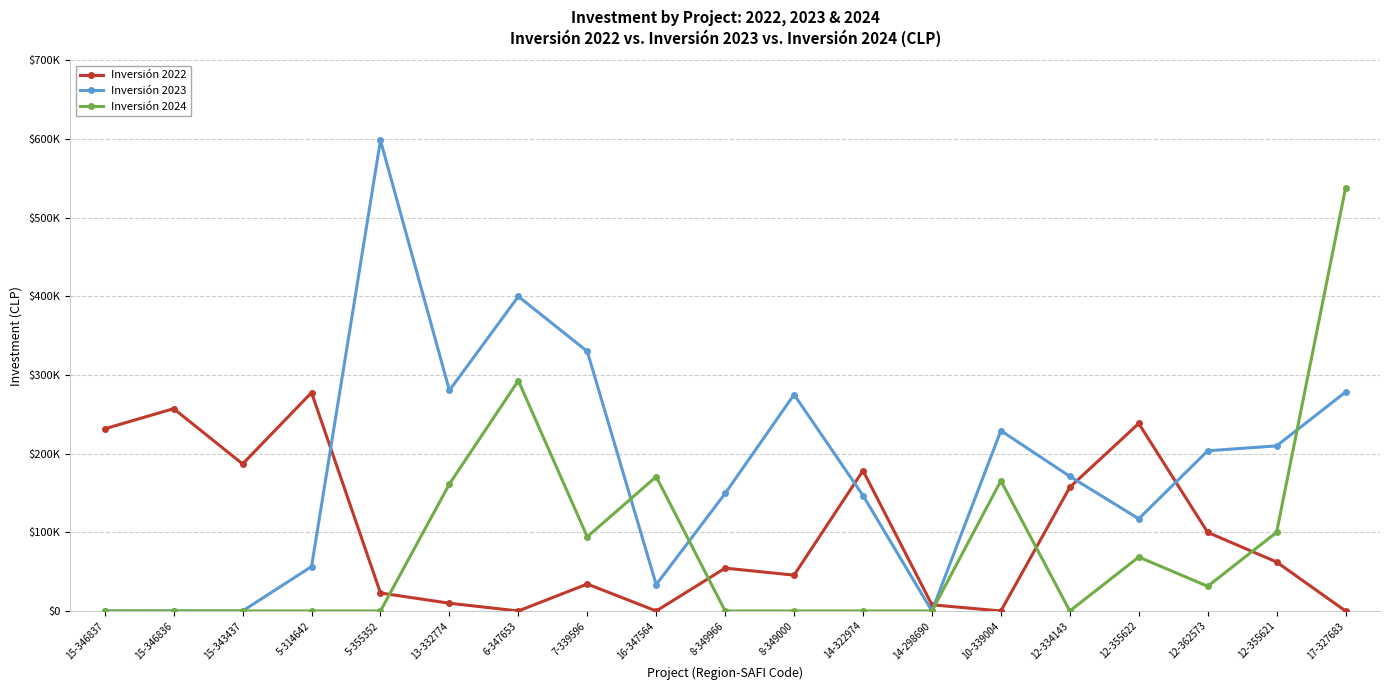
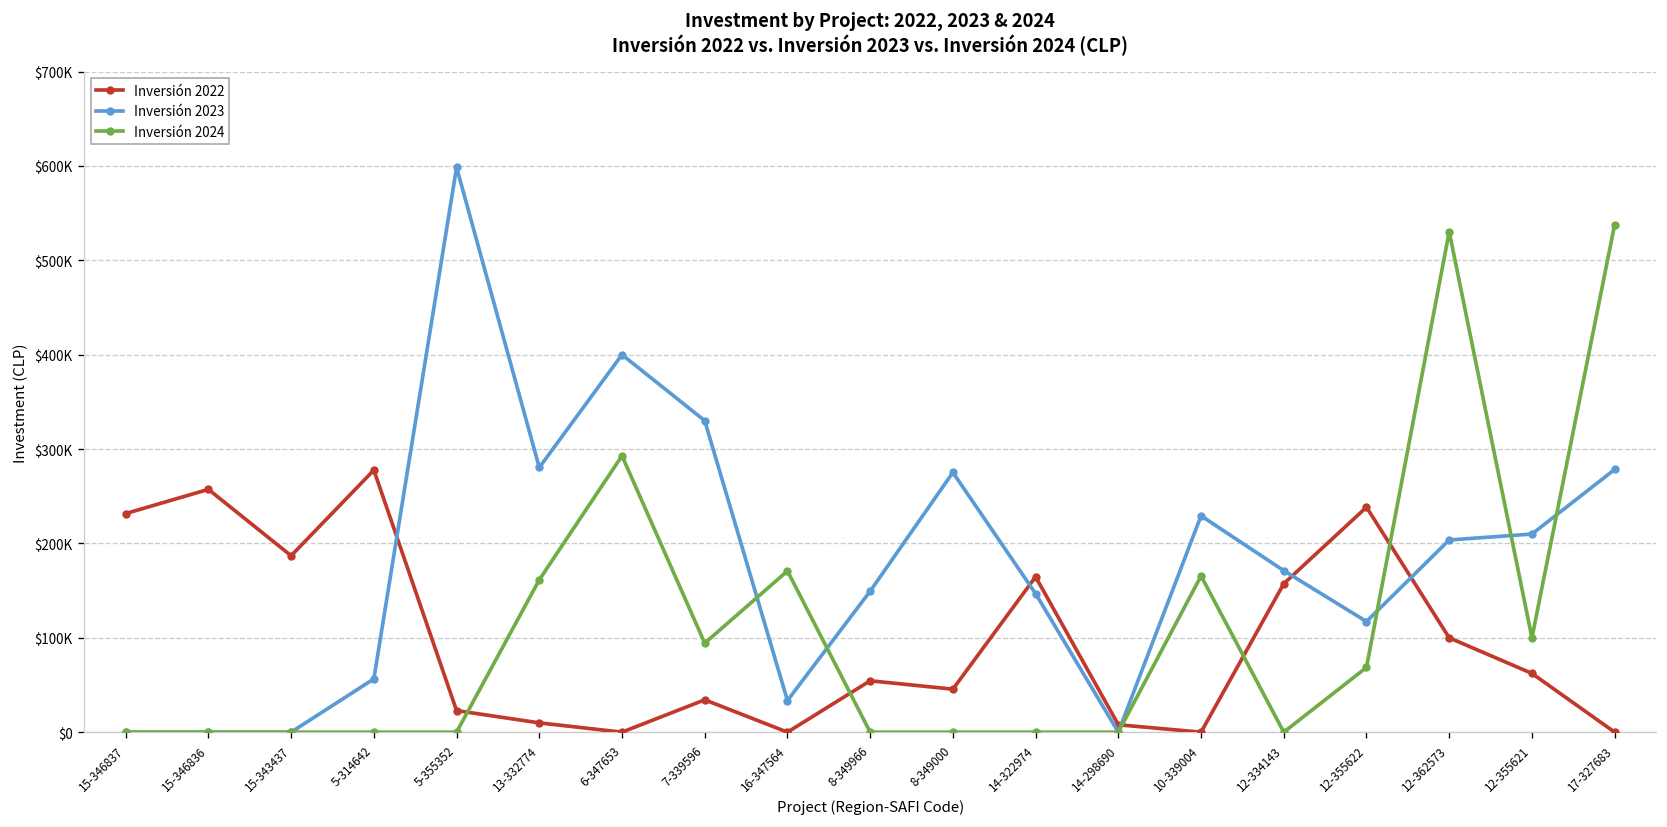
Inversión 2022, 14-322974: $180000 -> $160000
Inversión 2024, 12-362573: $30000 -> $530000
